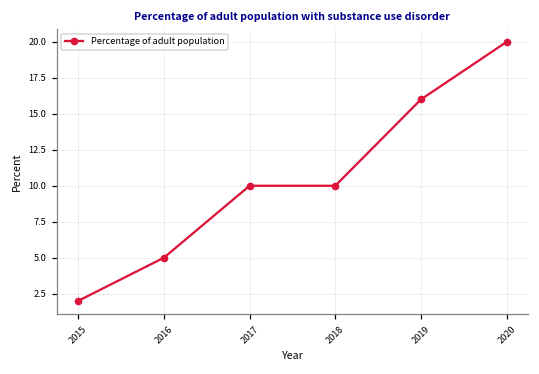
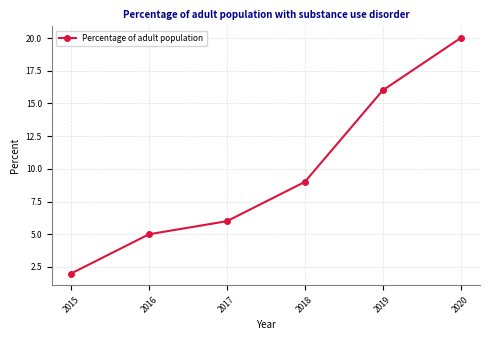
2017: 10 -> 6
2018: 10 -> 9
